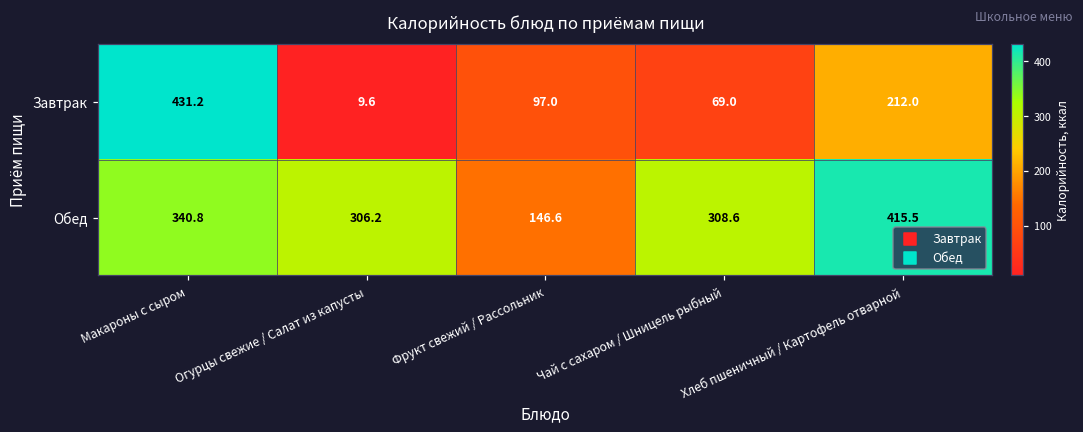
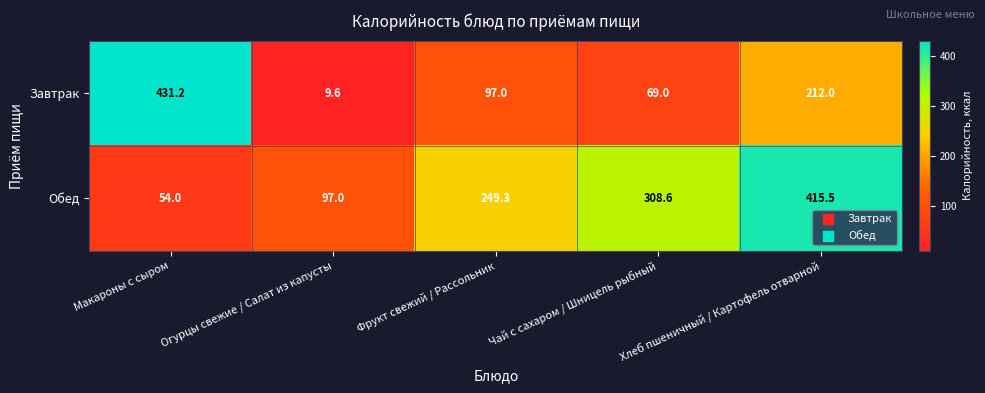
Обед, Макароны с сыром: 340.8 -> 54.0
Обед, Огурцы свежие / Салат из капусты: 306.2 -> 97.0
Обед, Фрукт свежий / Рассольник: 146.6 -> 249.3
